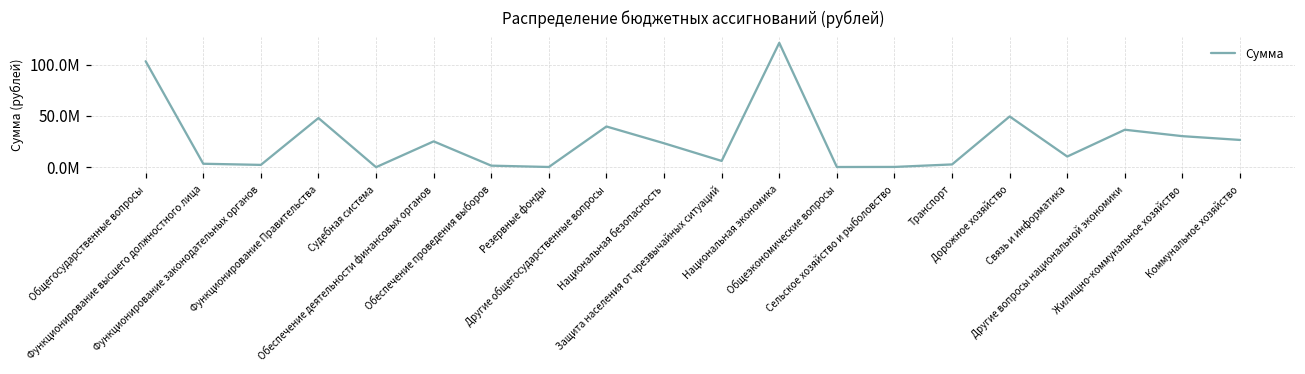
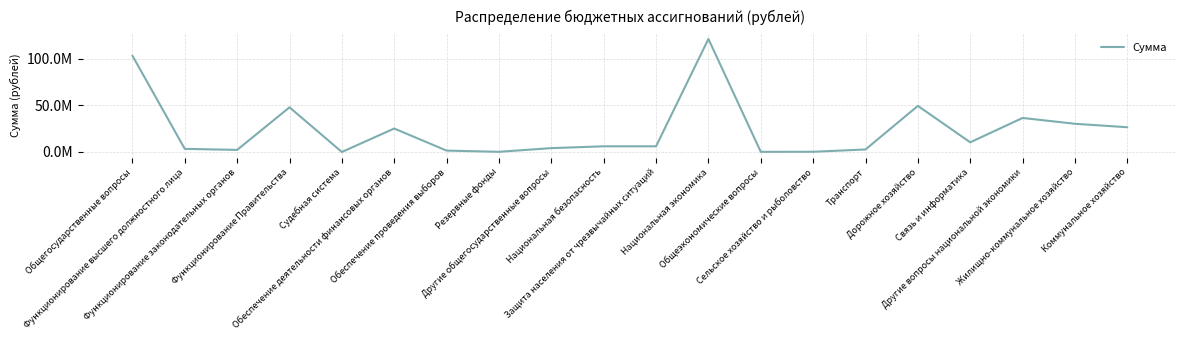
Другие общегосударственные вопросы: 40000000 -> 0
Национальная безопасность: 20000000 -> 10000000
